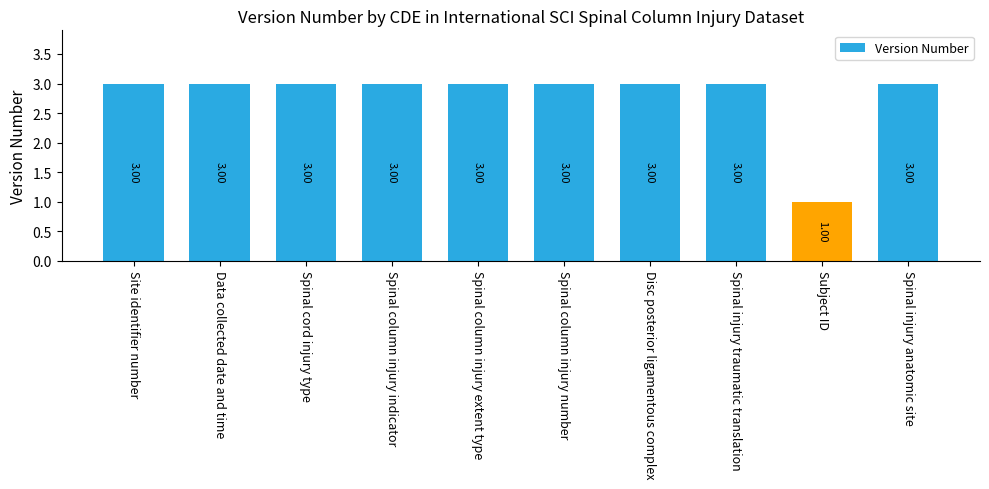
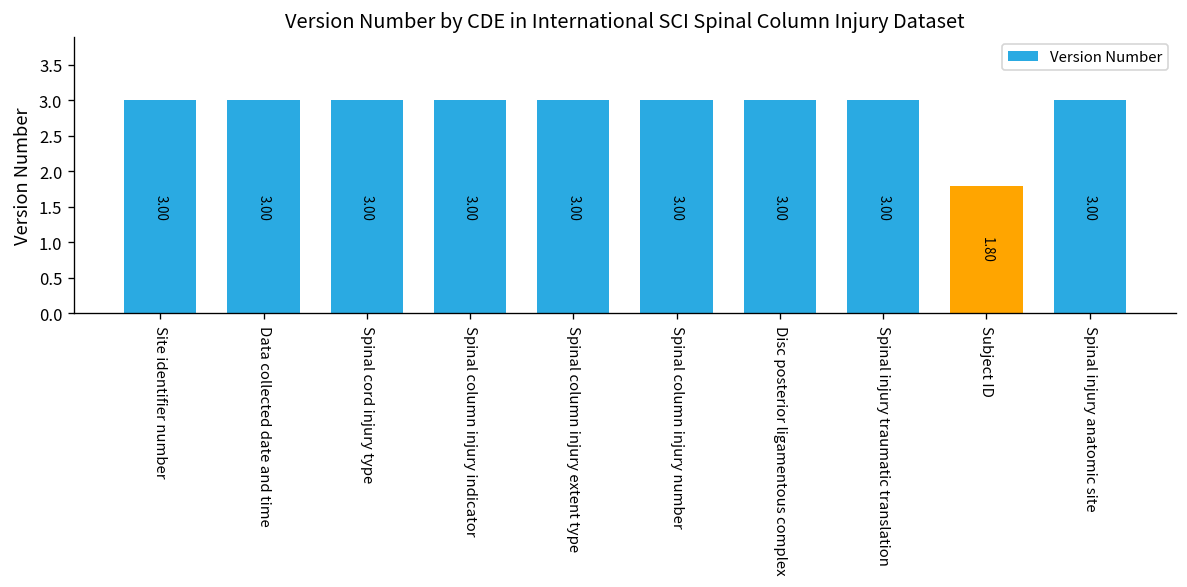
Subject ID: 1.00 -> 1.80
